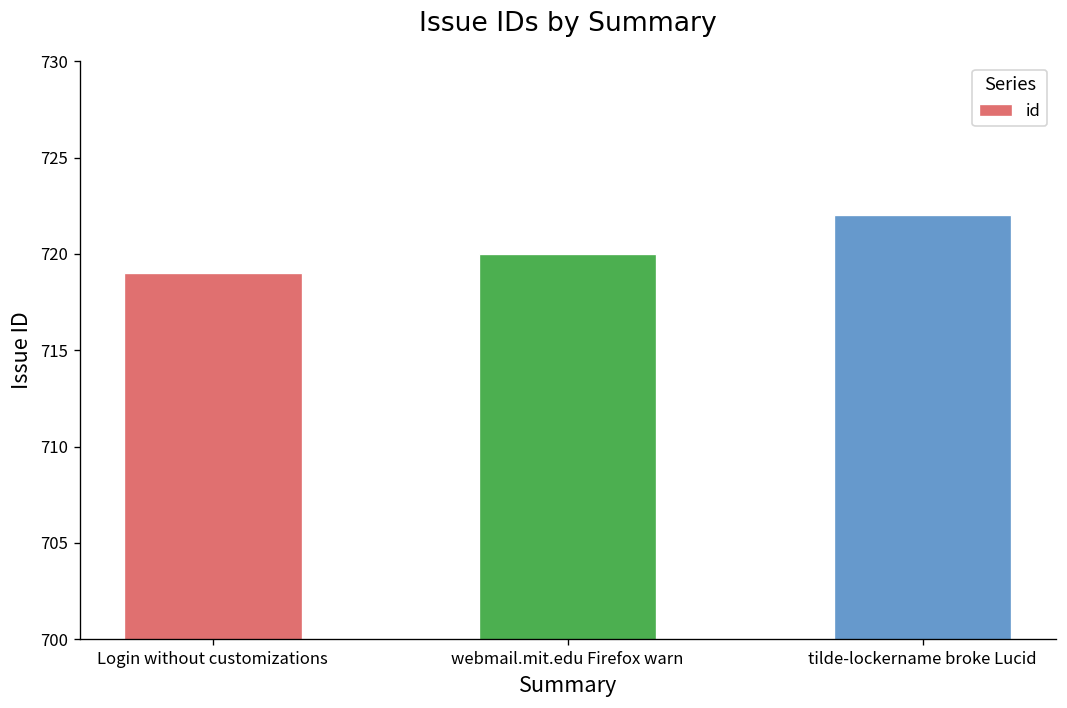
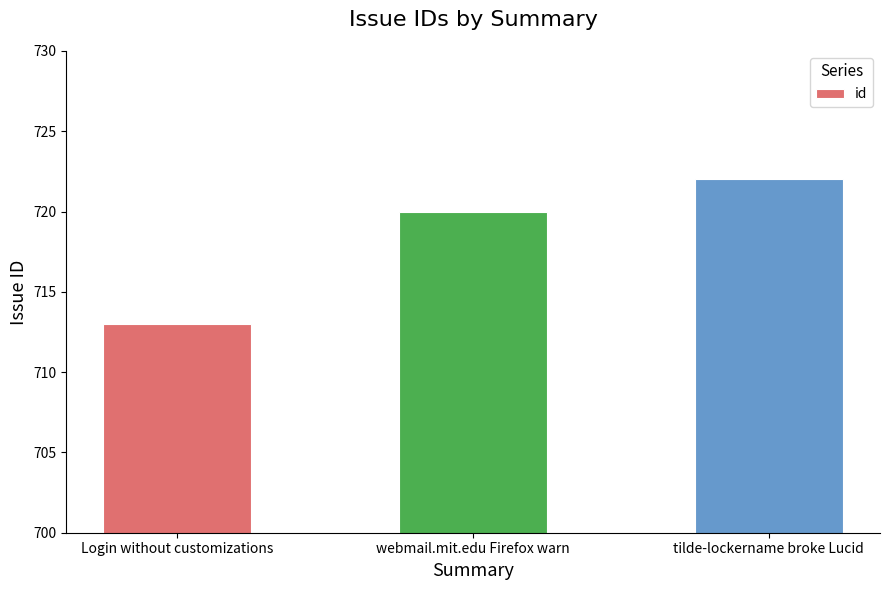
Login without customizations: 719 -> 713
